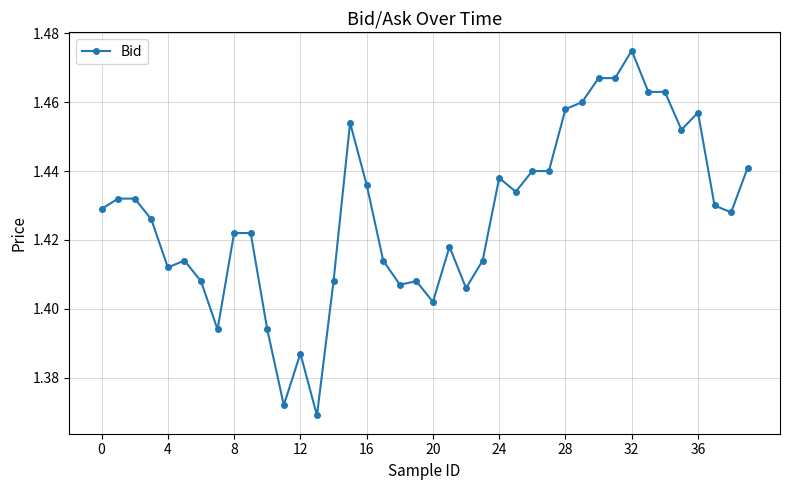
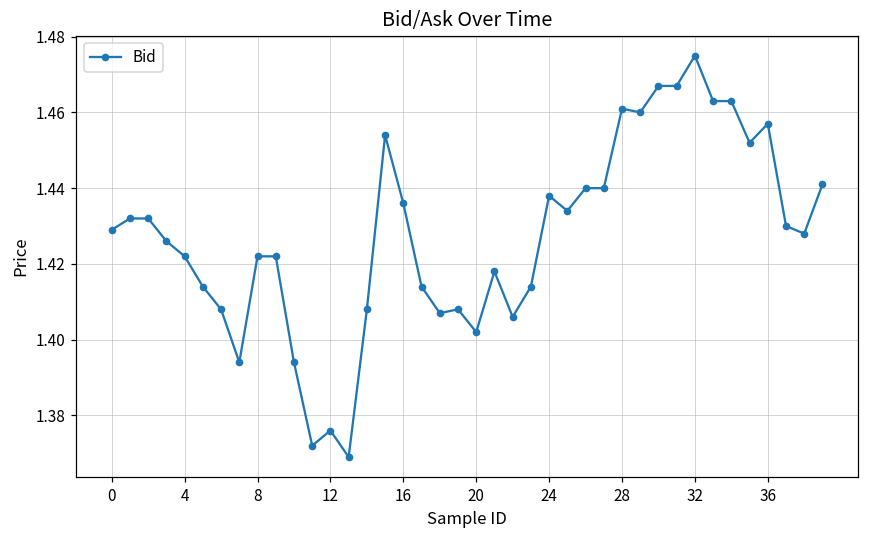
4: 1.412 -> 1.422
12: 1.387 -> 1.376
28: 1.458 -> 1.461
